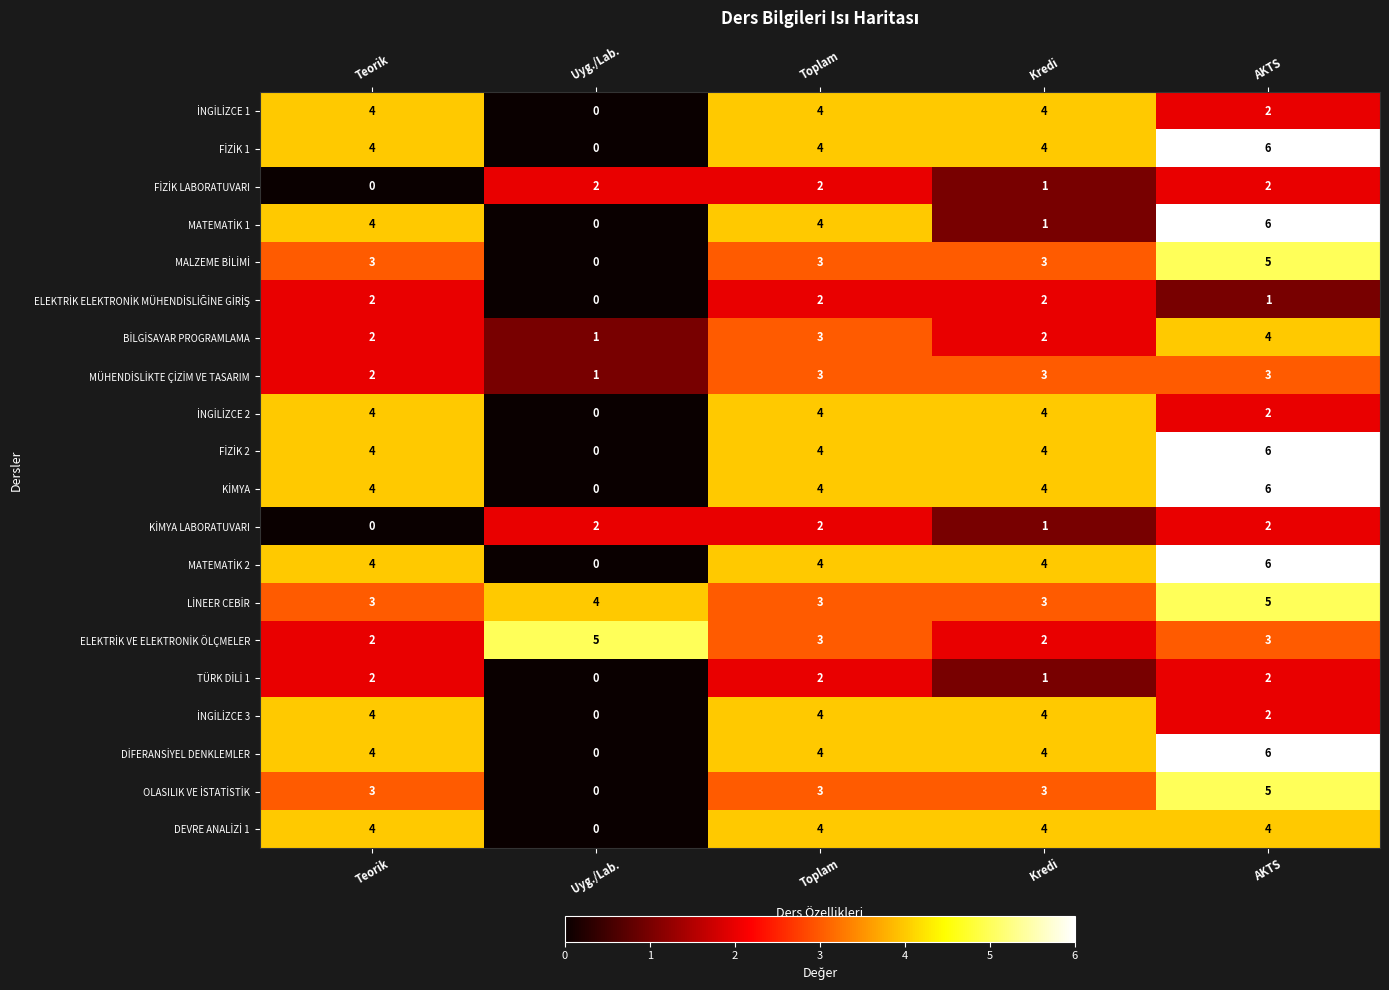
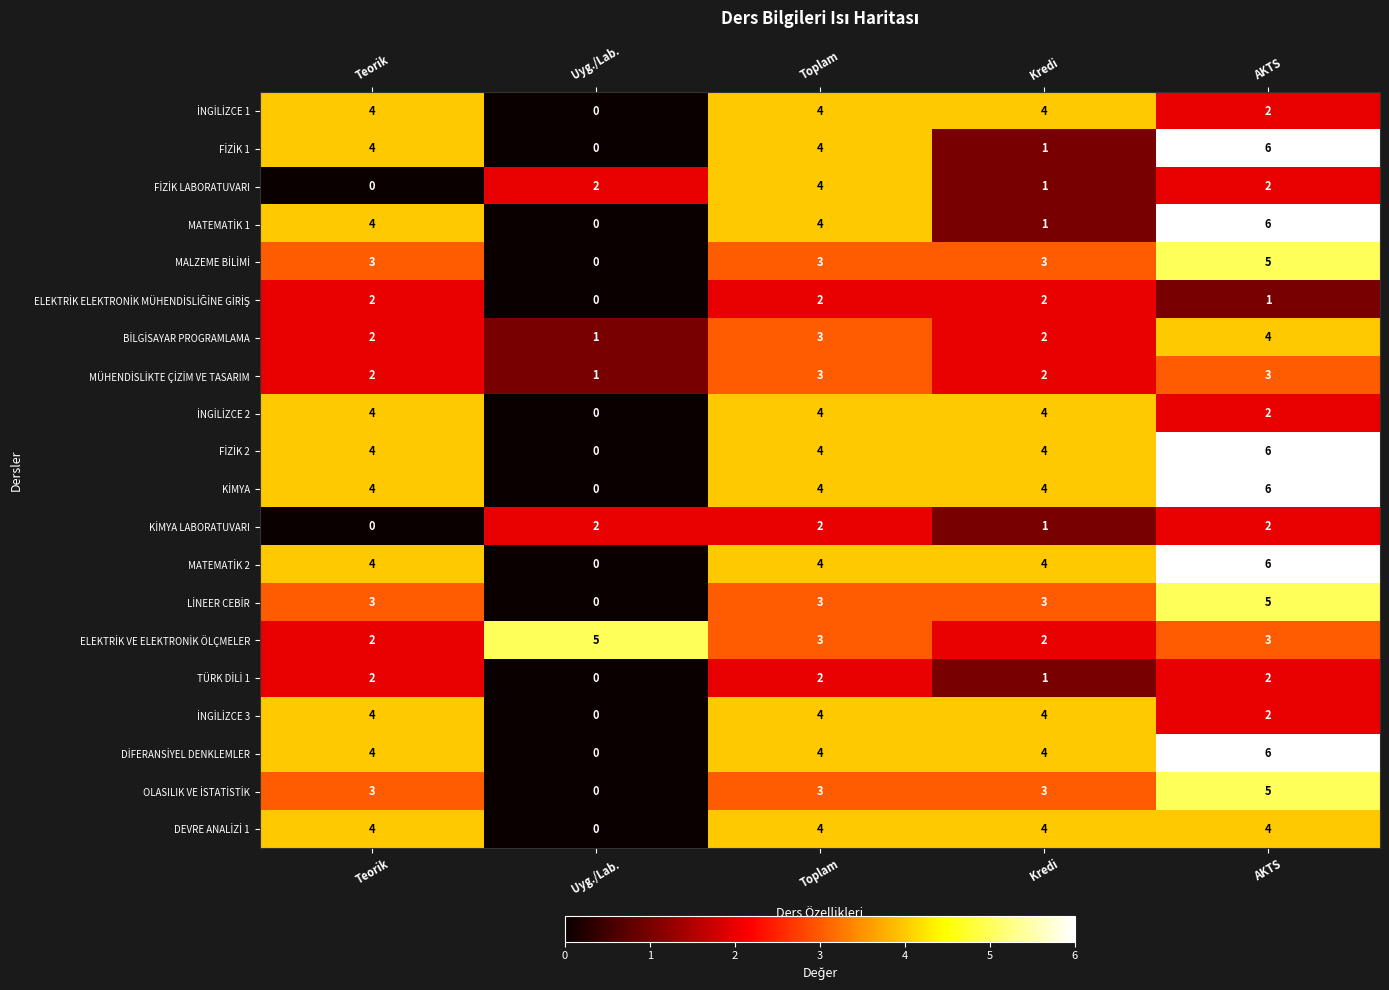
FİZİK 1, Kredi: 4 -> 1
FİZİK LABORATUVARI, Toplam: 2 -> 4
MÜHENDİSLİKTE ÇİZİM VE TASARIM, Kredi: 3 -> 2
LİNEER CEBİR, Uyg./Lab.: 4 -> 0
